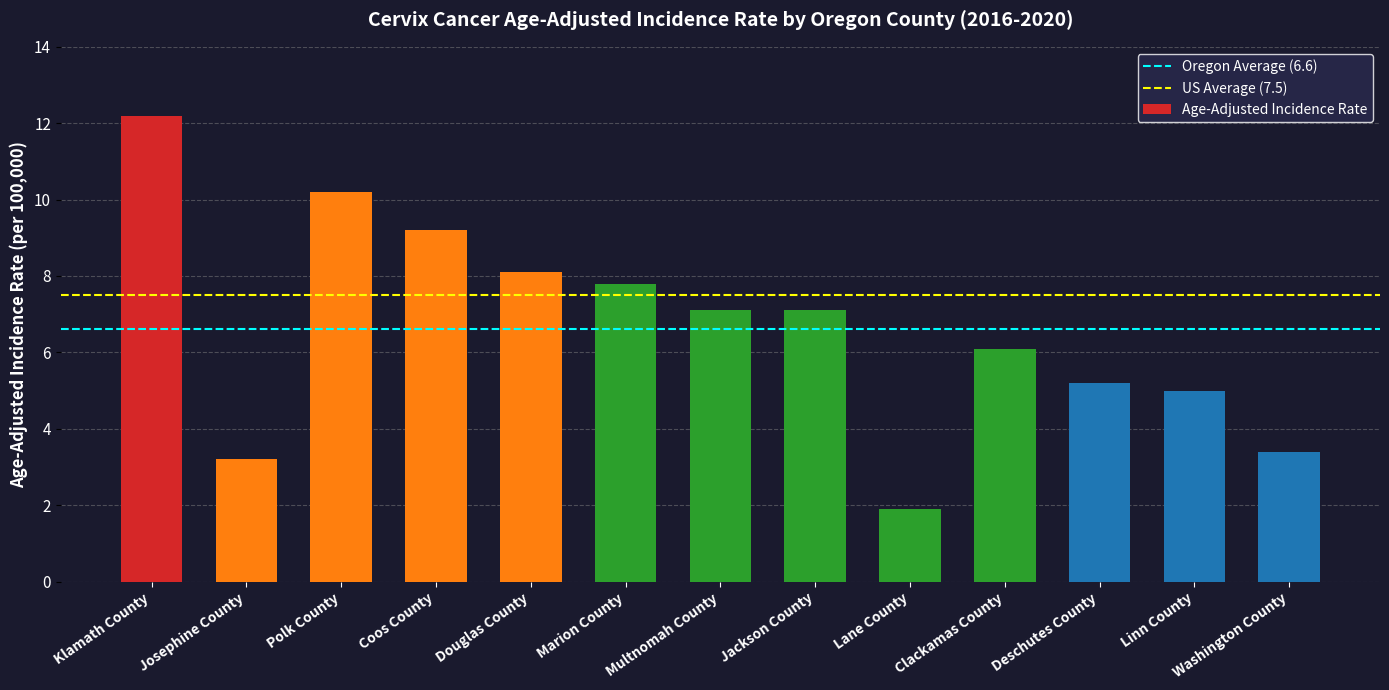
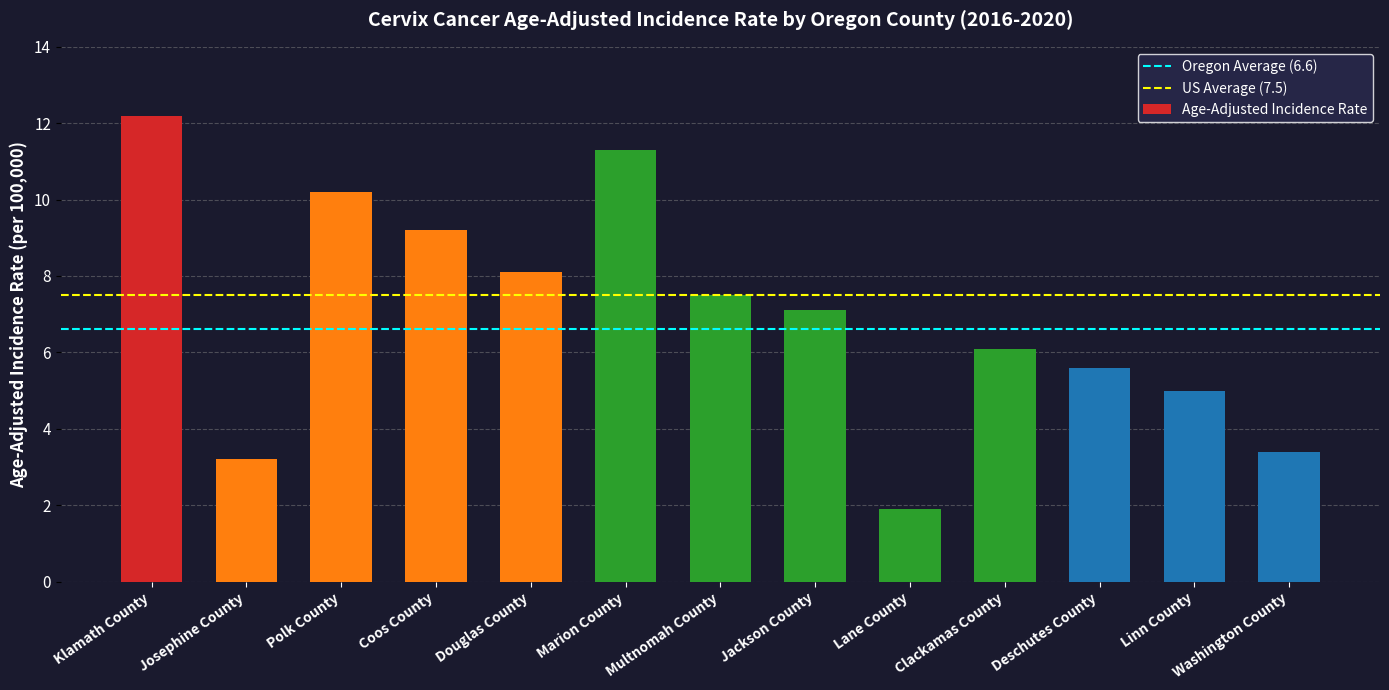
Marion County: 7.8 -> 11.3
Multnomah County: 7.1 -> 7.5
Deschutes County: 5.2 -> 5.6
